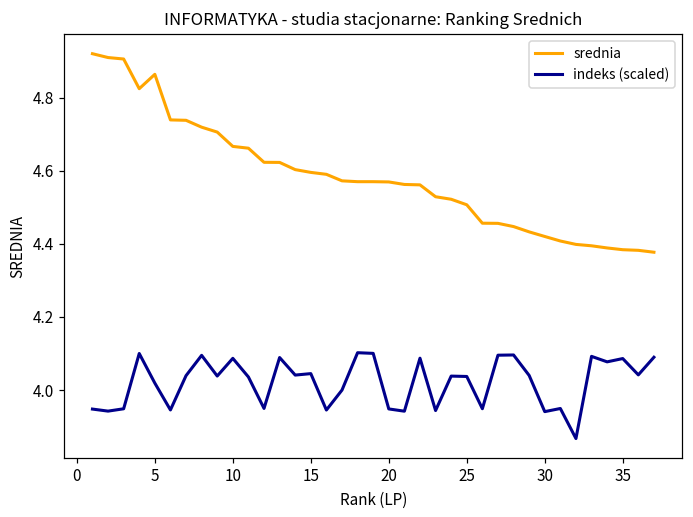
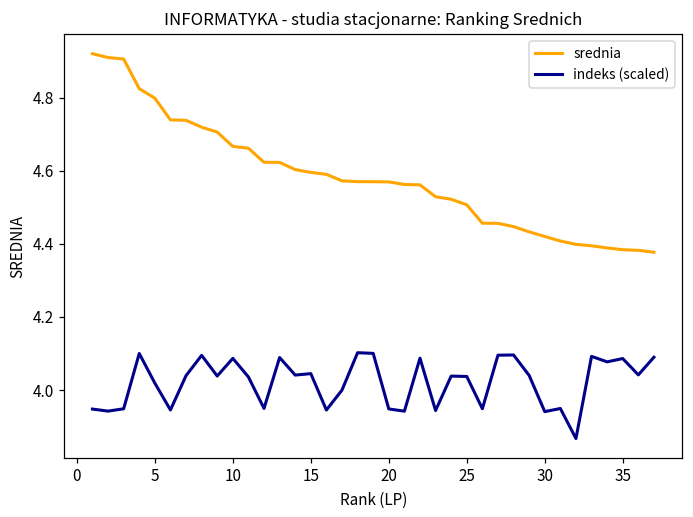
srednia, 5: 4.86 -> 4.80
